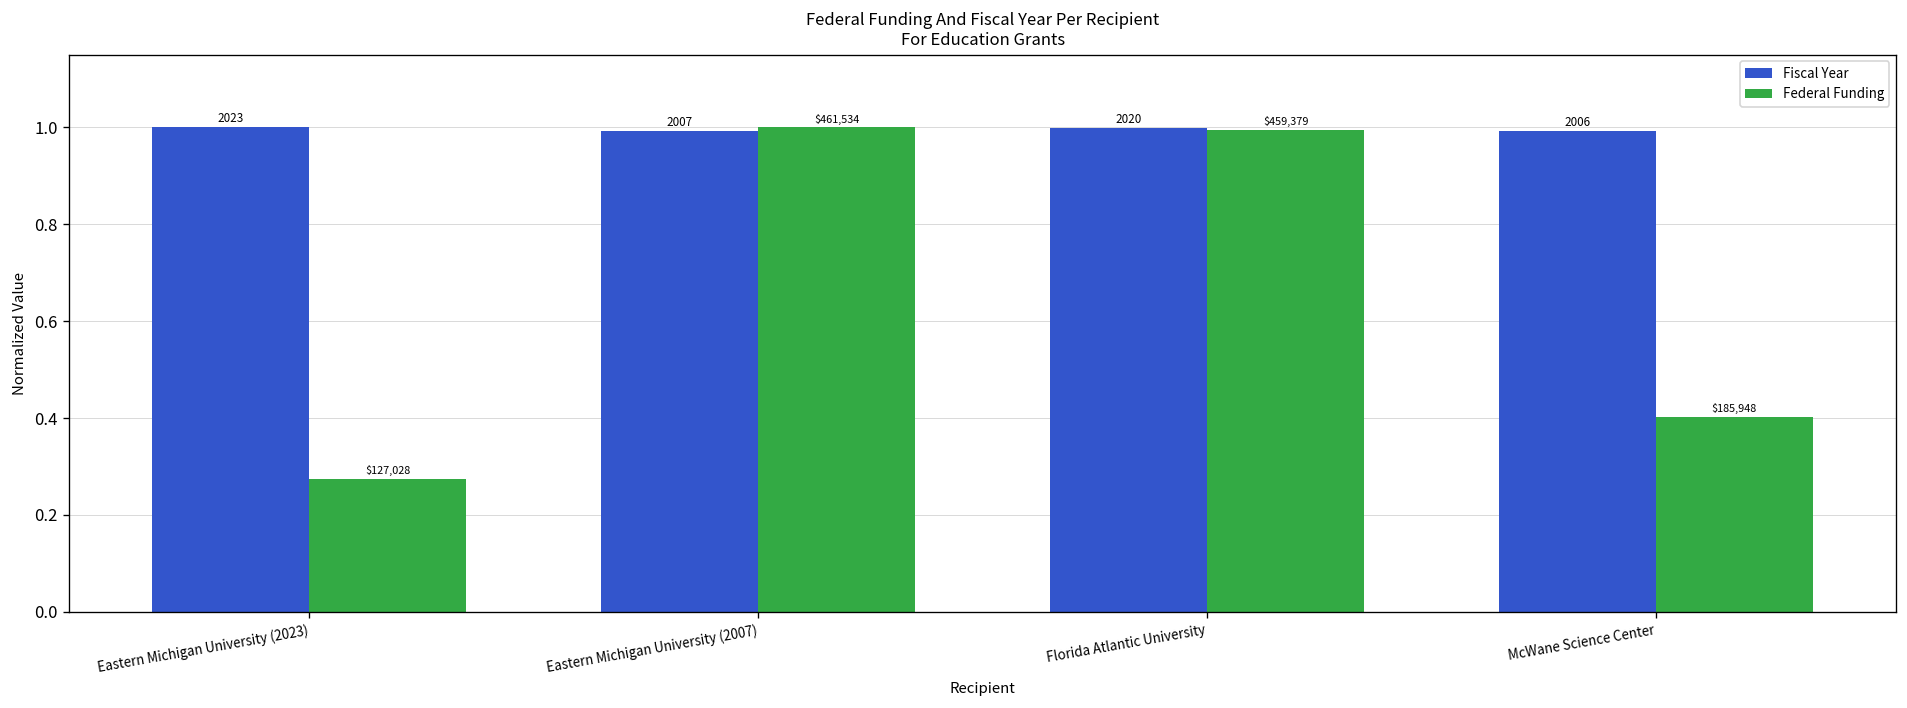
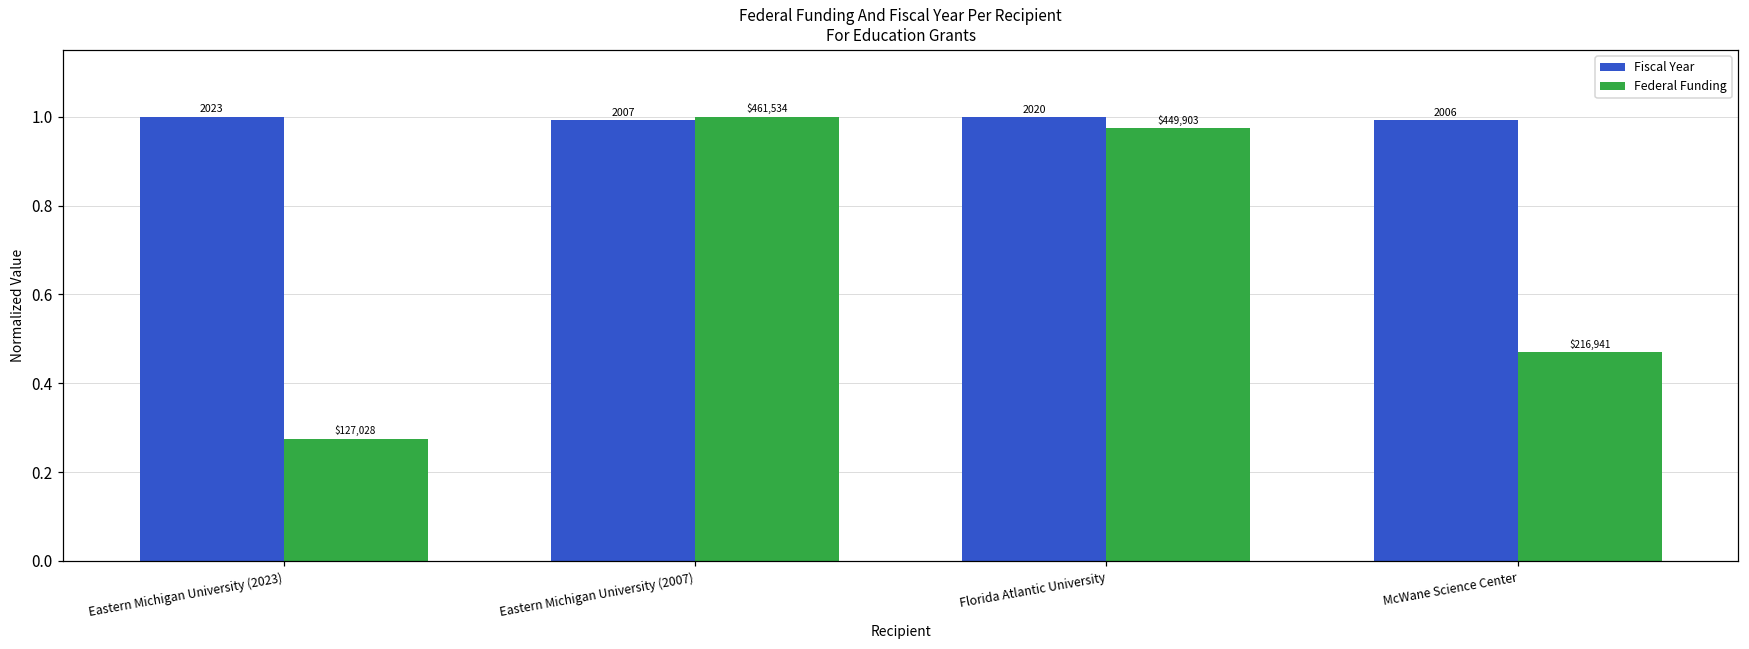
Federal Funding, Florida Atlantic University: $459,379 -> $449,903
Federal Funding, McWane Science Center: $185,948 -> $216,941
